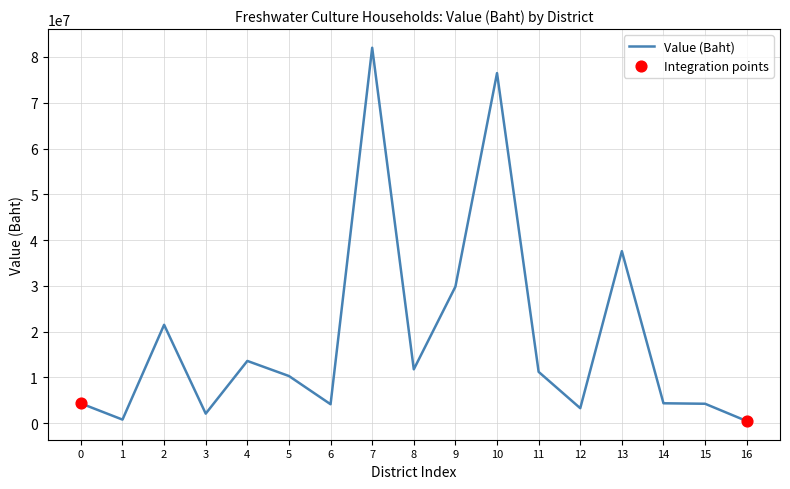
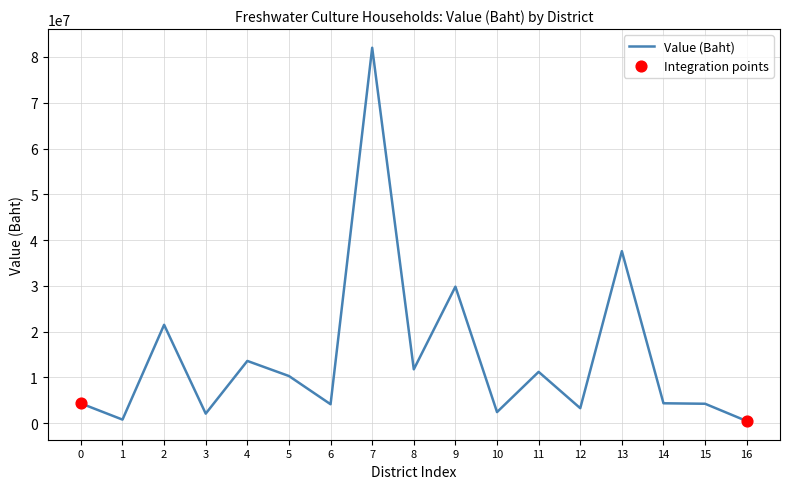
Value (Baht), 10: 76000000 -> 2000000
